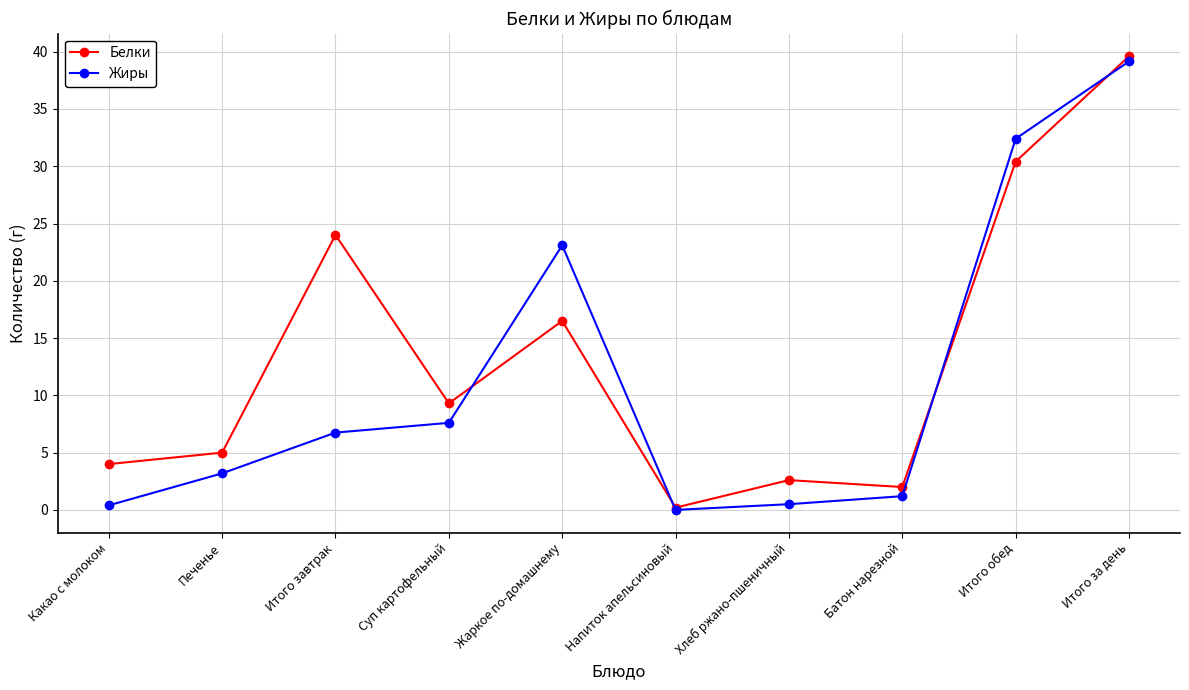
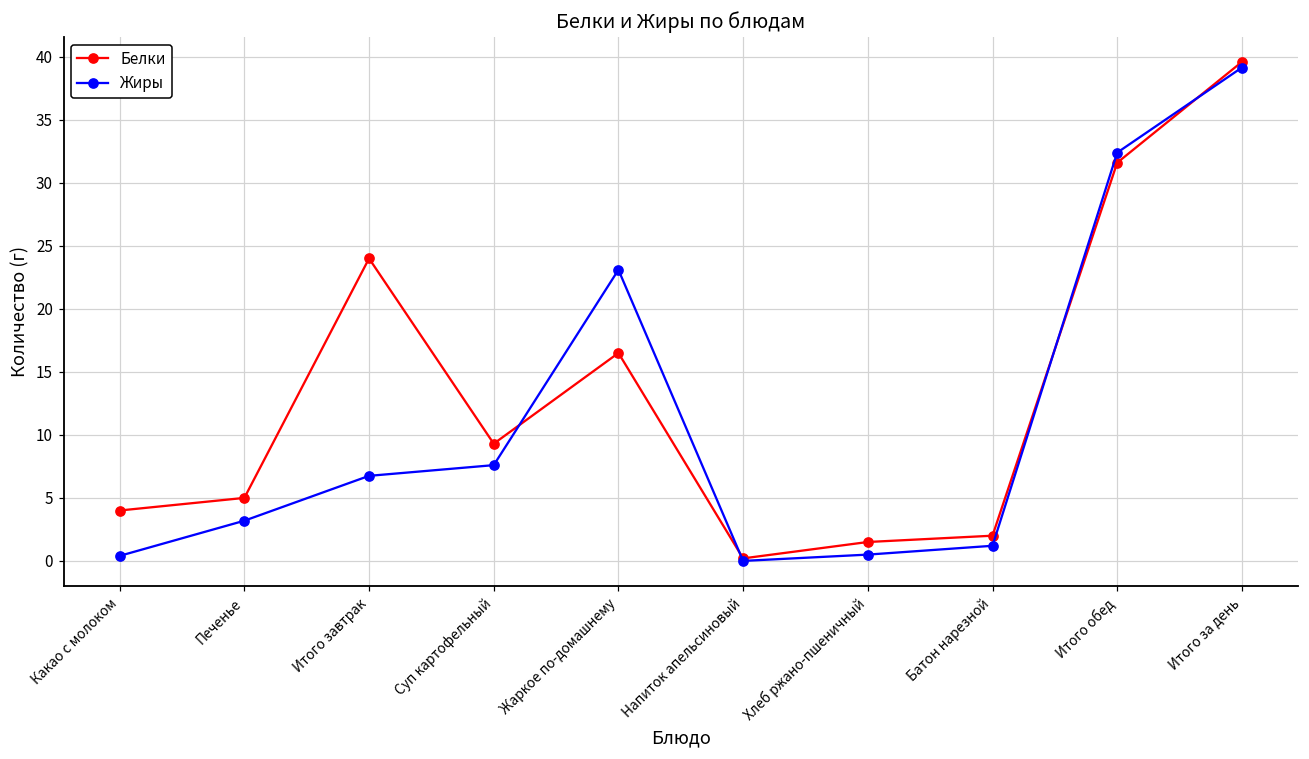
Белки, Хлеб ржано-пшеничный: 2.6 -> 1.5
Белки, Итого обед: 30.4 -> 31.6
